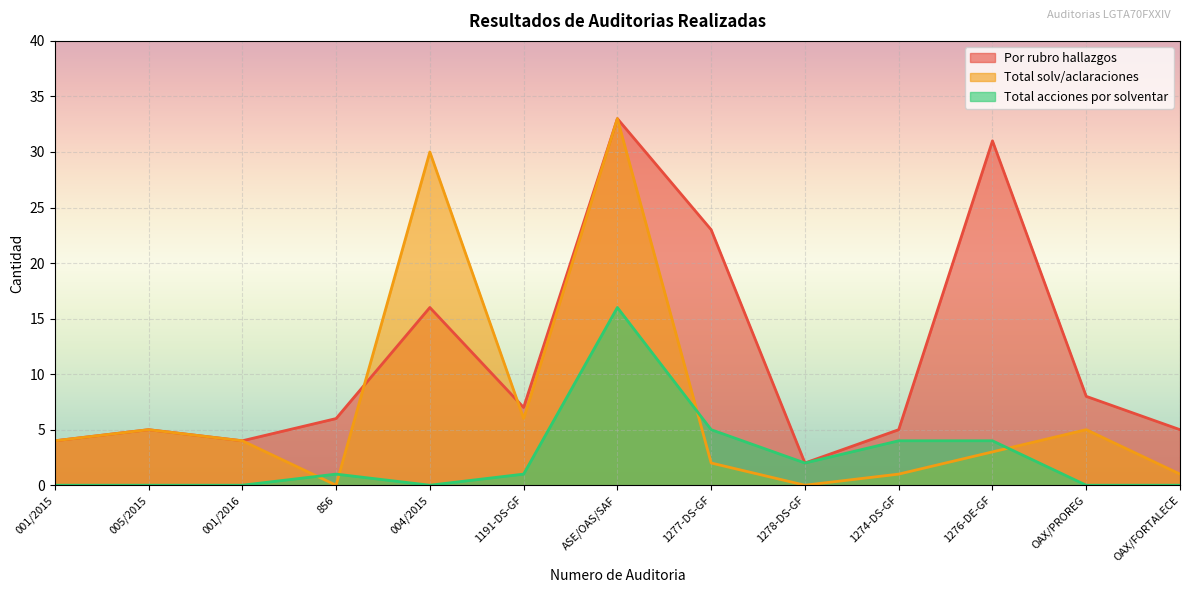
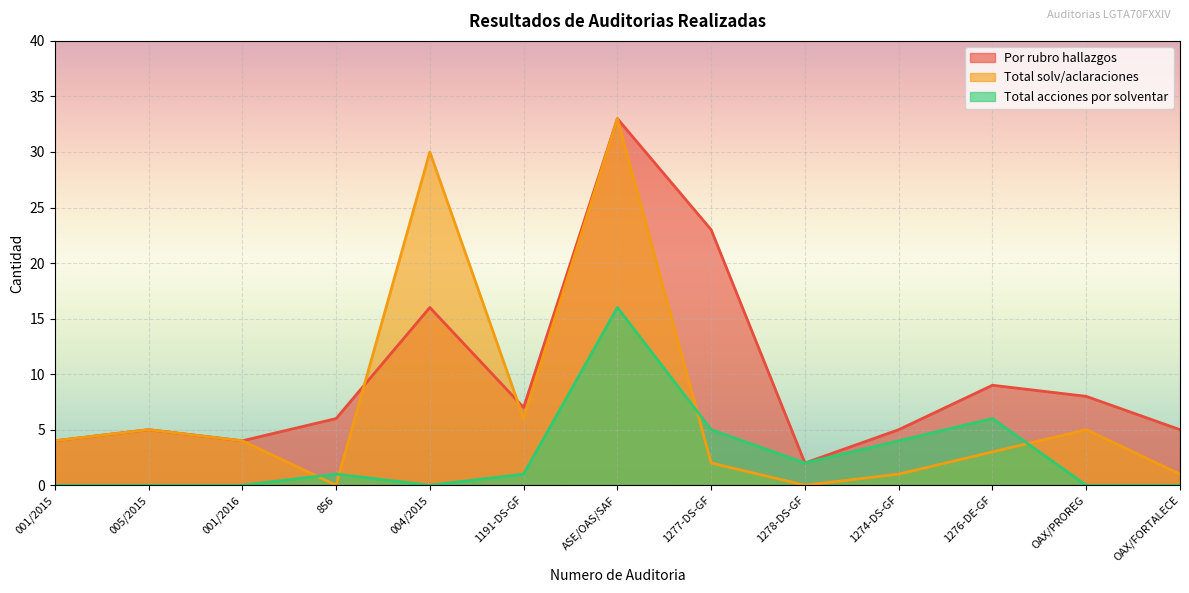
Por rubro hallazgos, 1276-DE-GF: 31 -> 9
Total acciones por solventar, 1276-DE-GF: 4 -> 6
